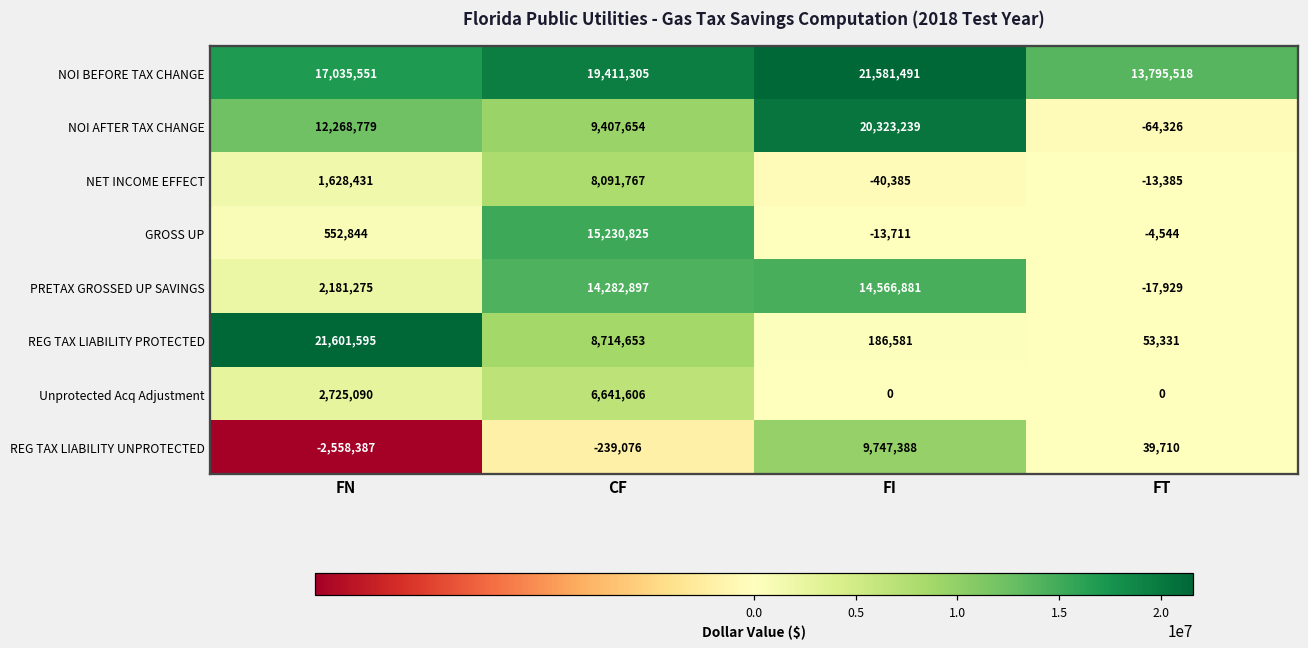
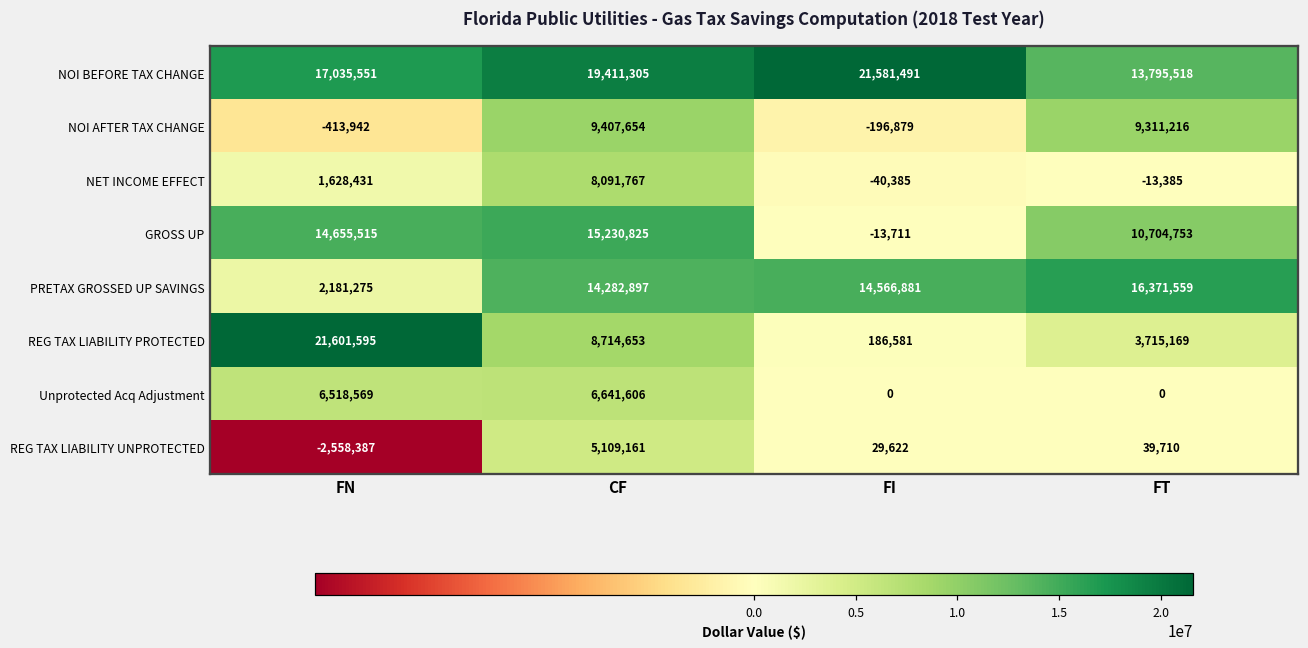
NOI AFTER TAX CHANGE, FN: 12,268,779 -> -413,942
NOI AFTER TAX CHANGE, FI: 20,323,239 -> -196,879
NOI AFTER TAX CHANGE, FT: -64,326 -> 9,311,216
GROSS UP, FN: 552,844 -> 14,655,515
GROSS UP, FT: -4,544 -> 10,704,753
PRETAX GROSSED UP SAVINGS, FT: -17,929 -> 16,371,559
REG TAX LIABILITY PROTECTED, FT: 53,331 -> 3,715,169
Unprotected Acq Adjustment, FN: 2,725,090 -> 6,518,569
REG TAX LIABILITY UNPROTECTED, CF: -239,076 -> 5,109,161
REG TAX LIABILITY UNPROTECTED, FI: 9,747,388 -> 29,622
